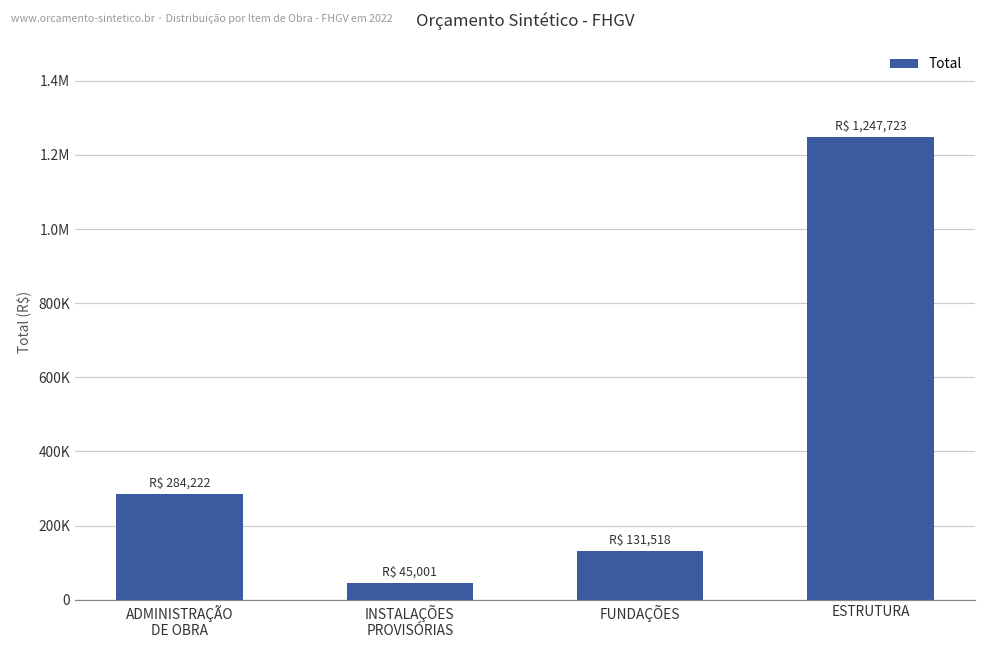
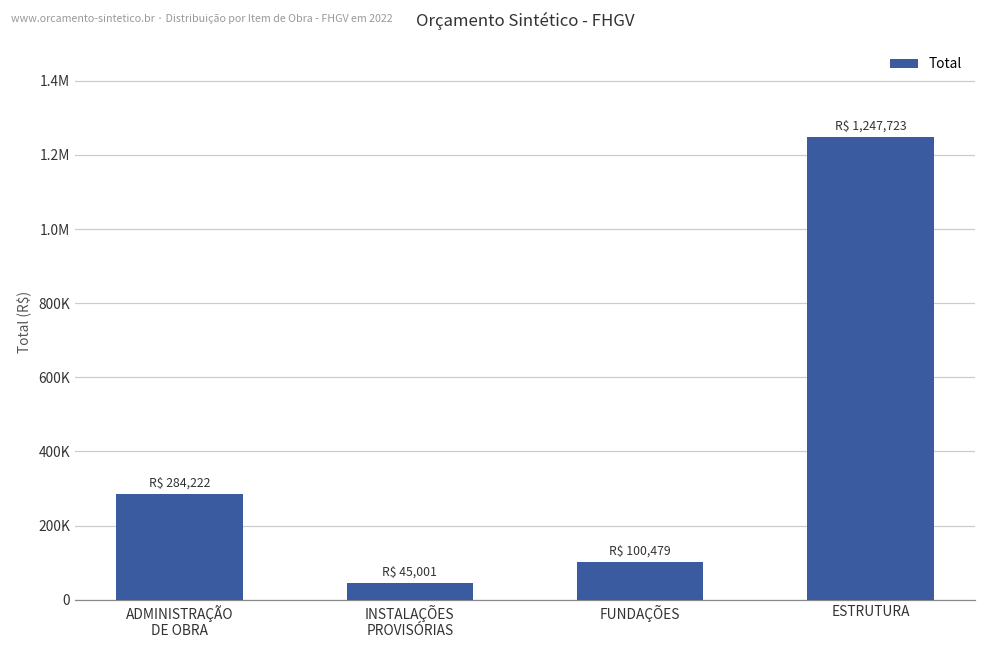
FUNDAÇÕES: 131,518 -> 100,479
